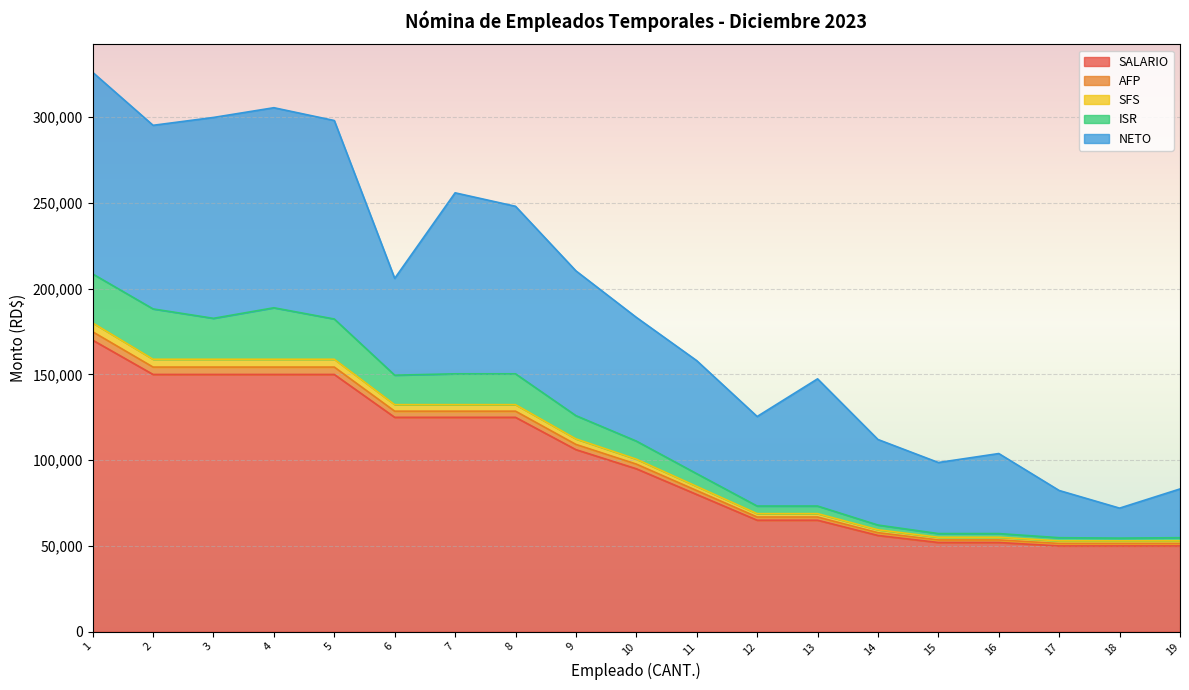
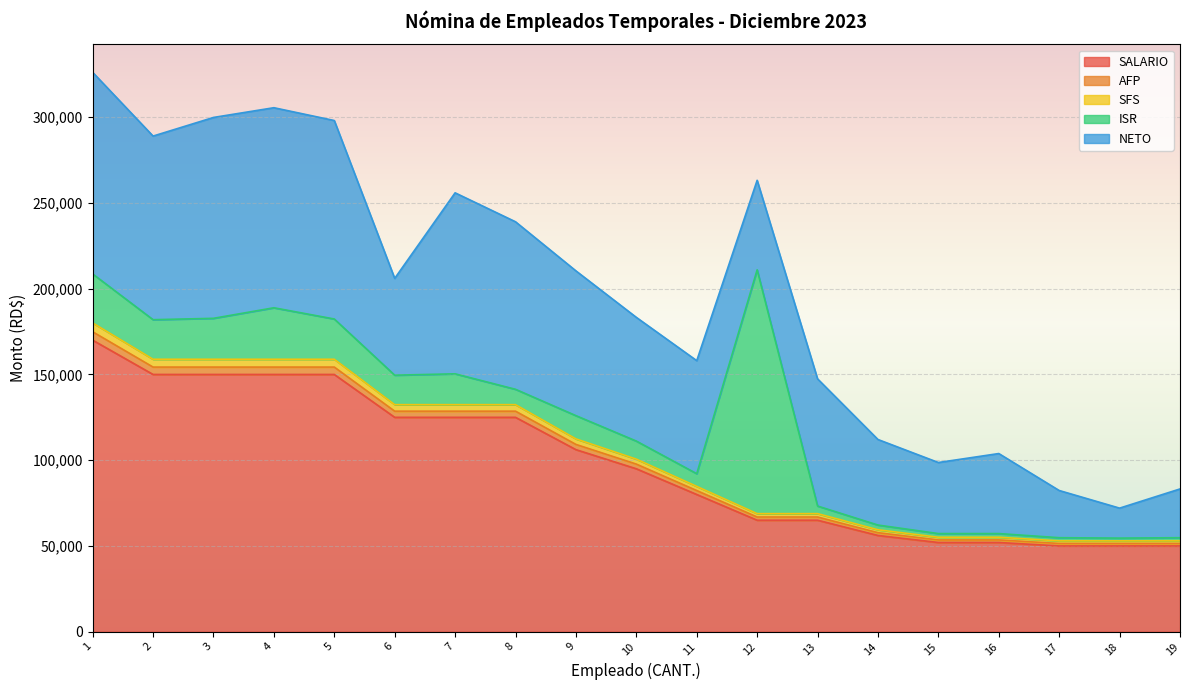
ISR, 2: 29,000 -> 23,000
ISR, 8: 18,000 -> 9,000
ISR, 12: 4,000 -> 142,000
